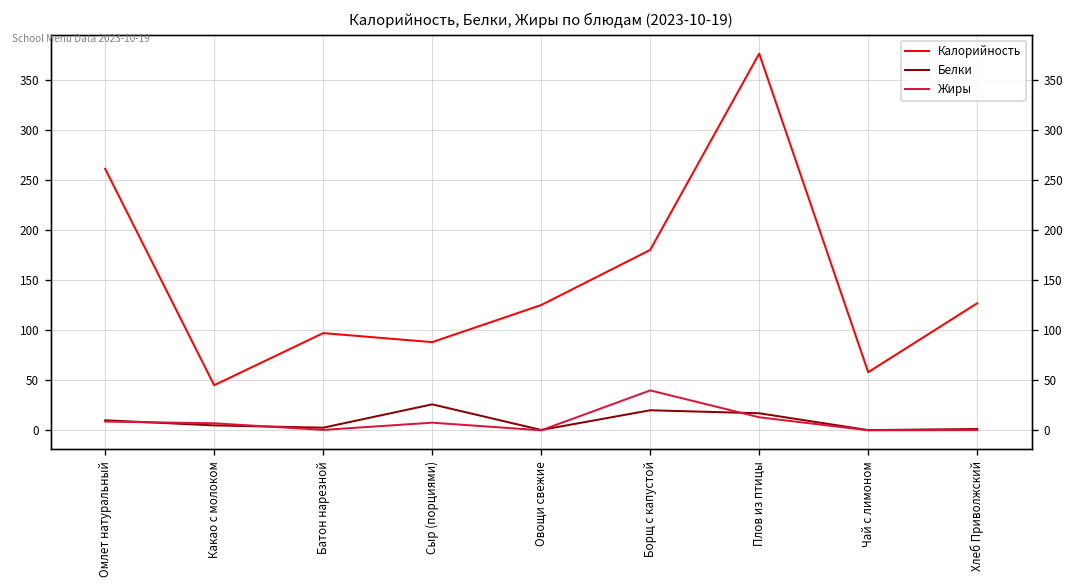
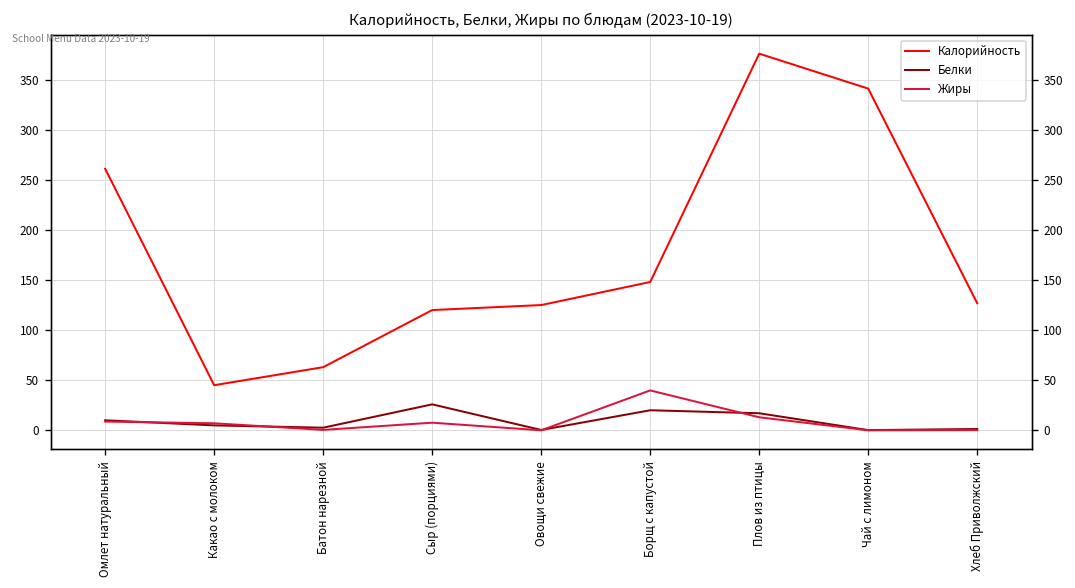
Калорийность, Батон нарезной: 100 -> 60
Калорийность, Сыр (порциями): 90 -> 120
Калорийность, Борщ с капустой: 180 -> 150
Калорийность, Чай с лимоном: 60 -> 340
